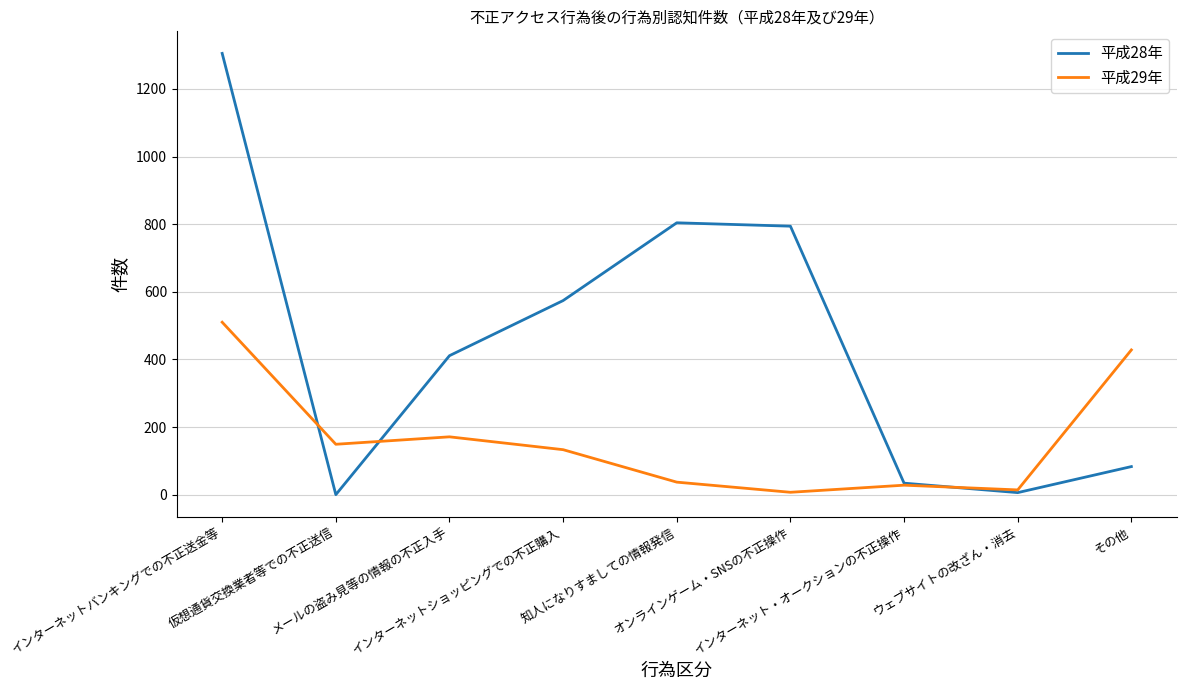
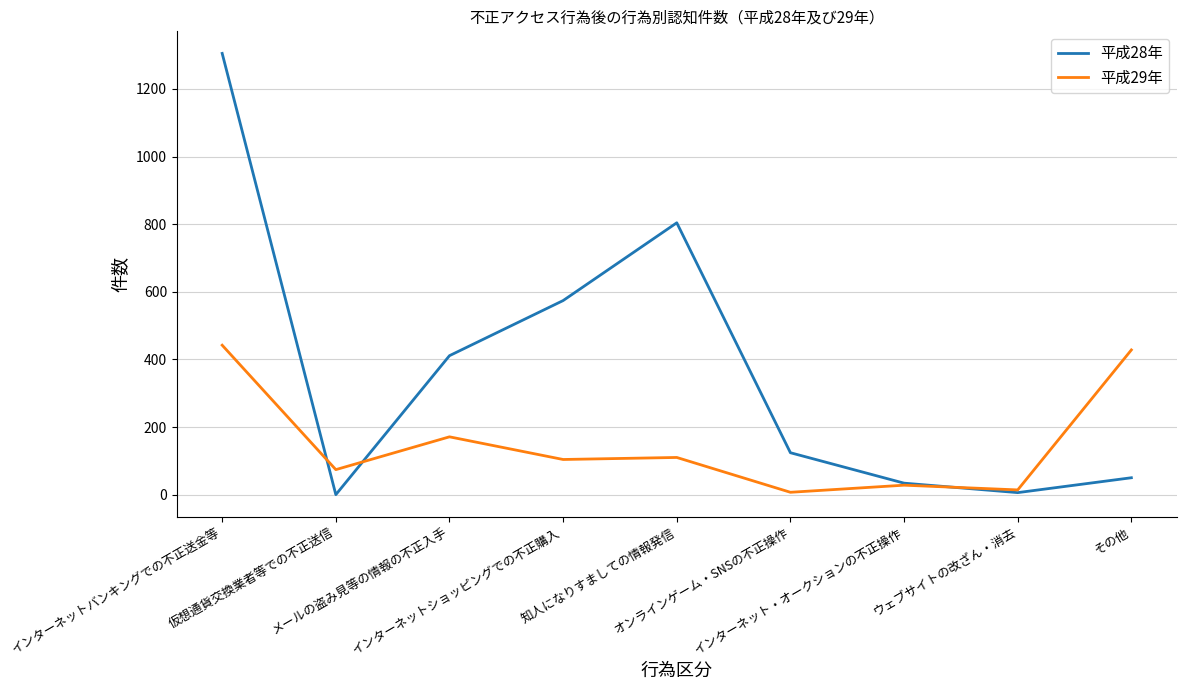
平成29年, インターネットバンキングでの不正送金等: 510 -> 440
平成29年, 仮想通貨交換業者等での不正送信: 150 -> 70
平成29年, インターネットショッピングでの不正購入: 130 -> 100
平成29年, 知人になりすましての情報発信: 40 -> 110
平成28年, オンラインゲーム・SNSの不正操作: 790 -> 120
平成28年, その他: 80 -> 50
